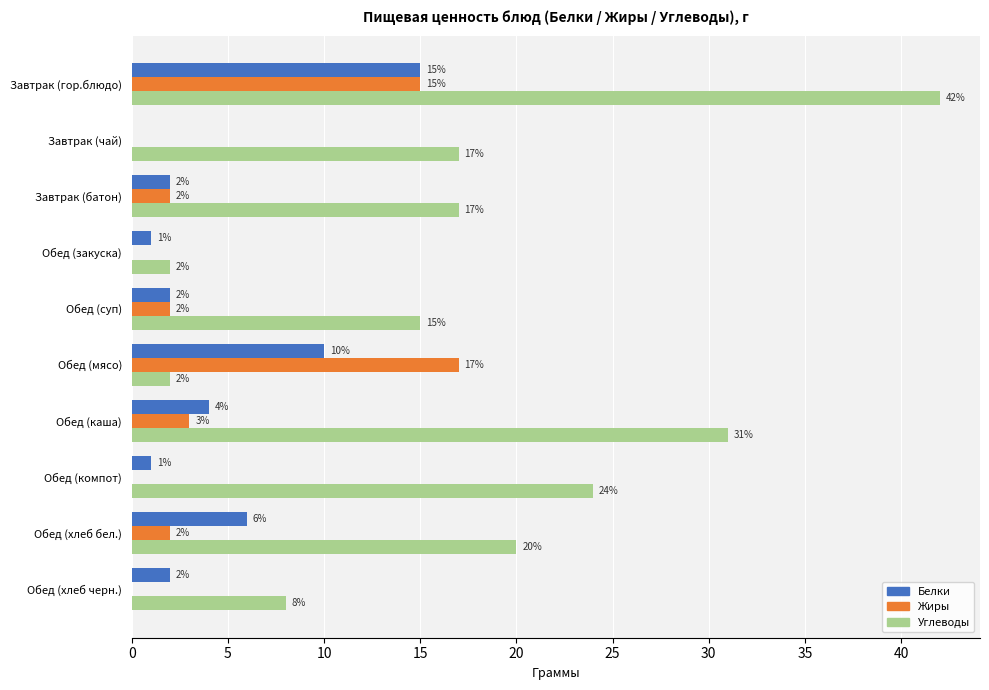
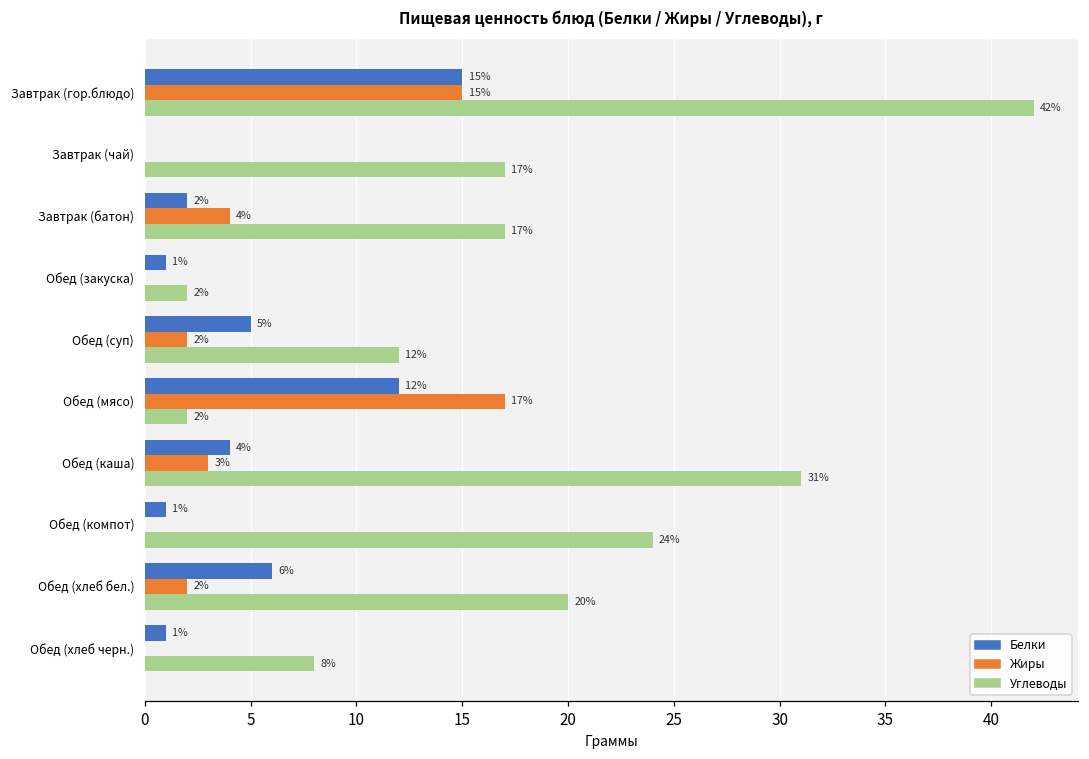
Жиры, Завтрак (батон): 2% -> 4%
Белки, Обед (суп): 2% -> 5%
Углеводы, Обед (суп): 15% -> 12%
Белки, Обед (мясо): 10% -> 12%
Белки, Обед (хлеб черн.): 2% -> 1%
